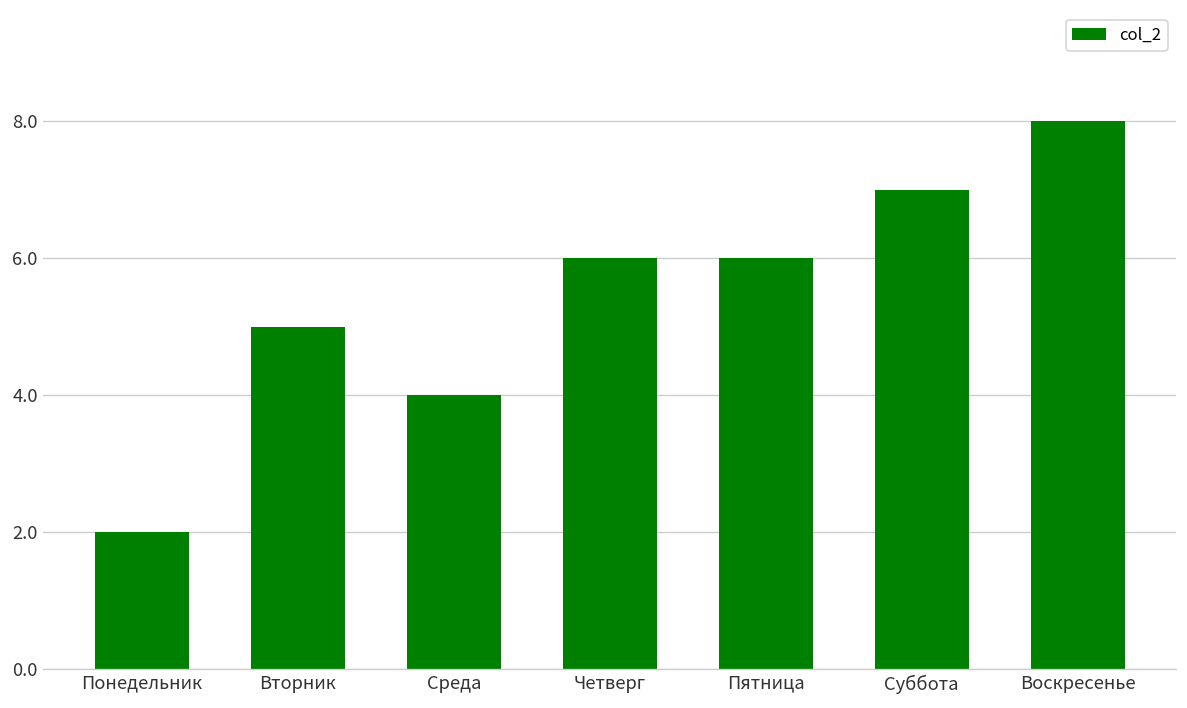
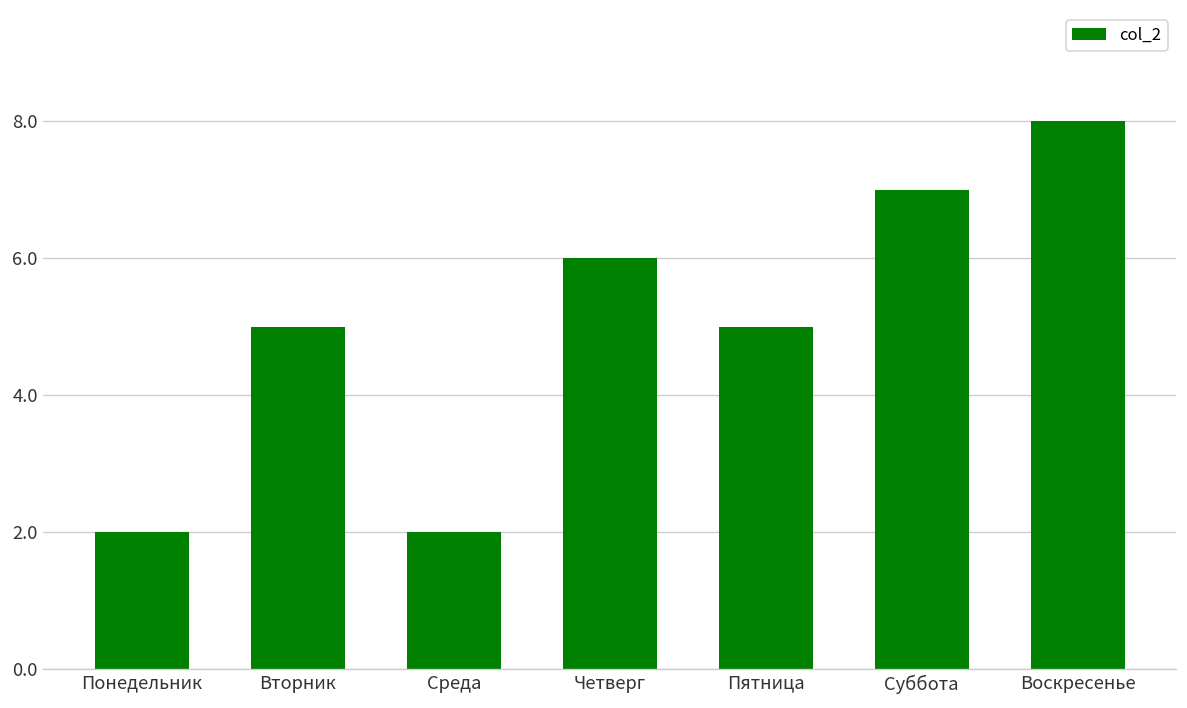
Среда: 4 -> 2
Пятница: 6 -> 5
